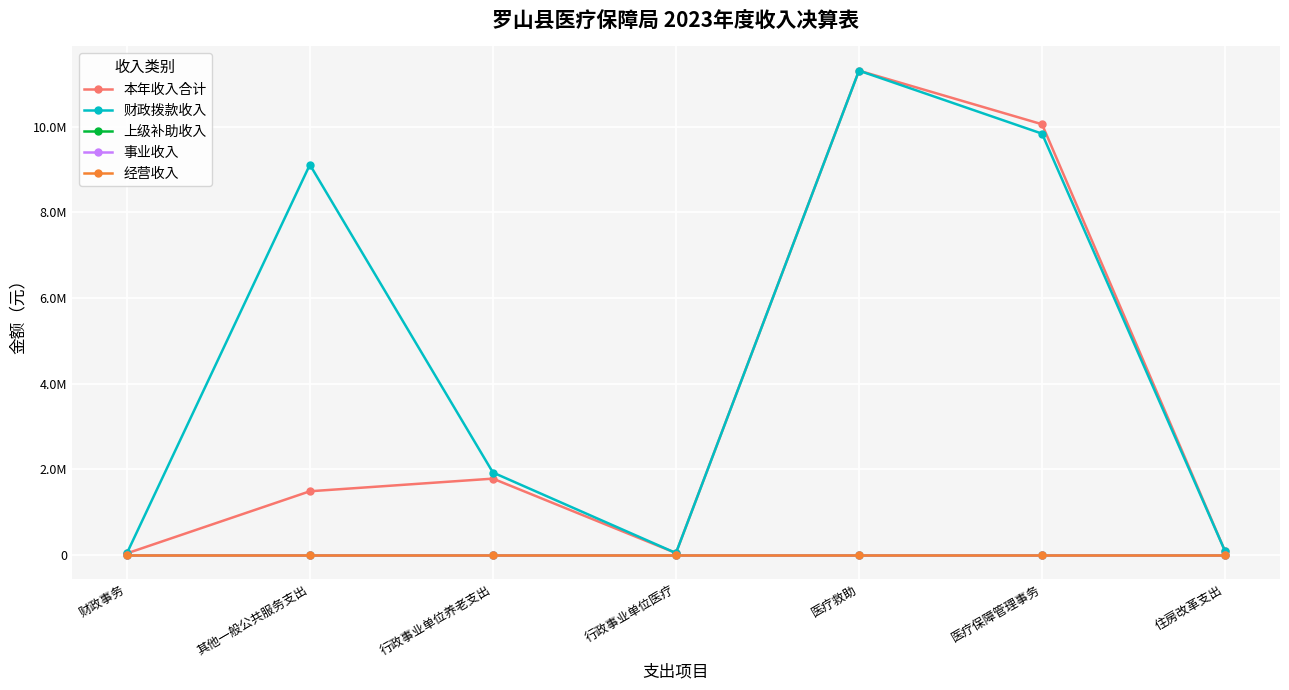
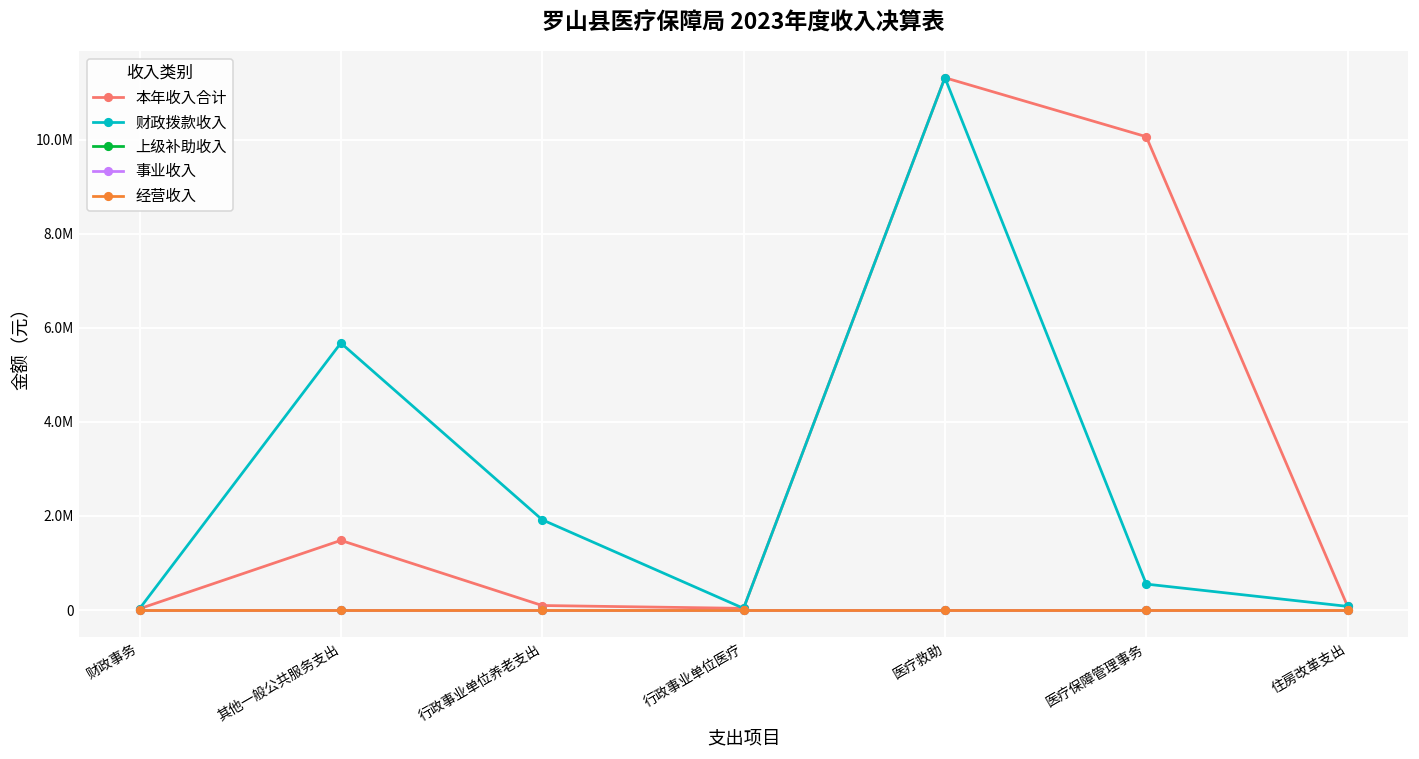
财政拨款收入, 其他一般公共服务支出: 9100000 -> 5700000
本年收入合计, 行政事业单位养老支出: 1800000 -> 100000
财政拨款收入, 医疗保障管理事务: 9800000 -> 600000
